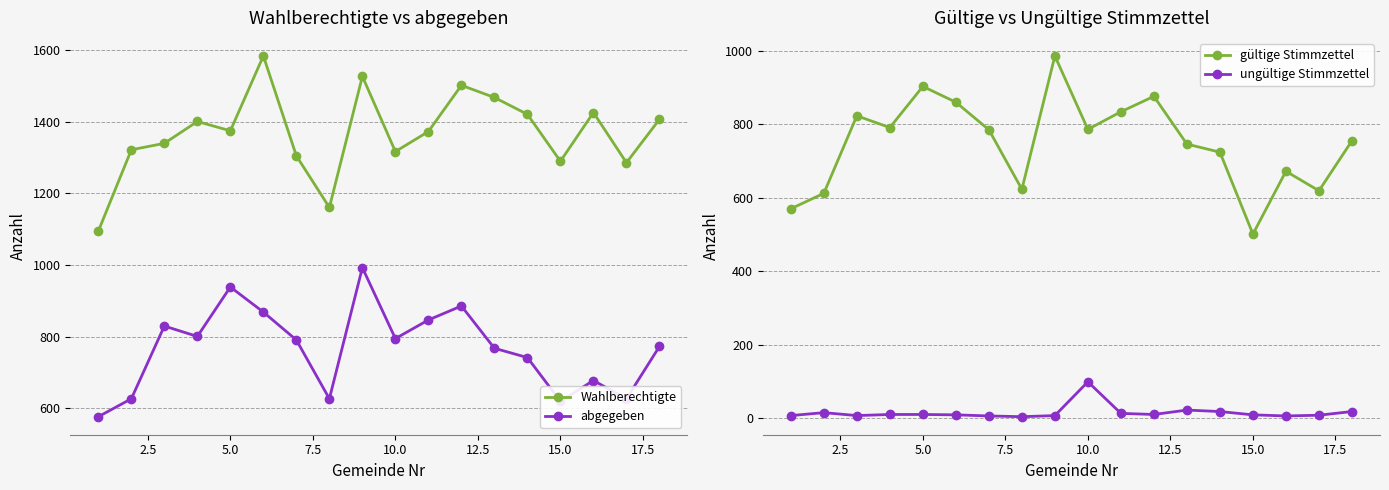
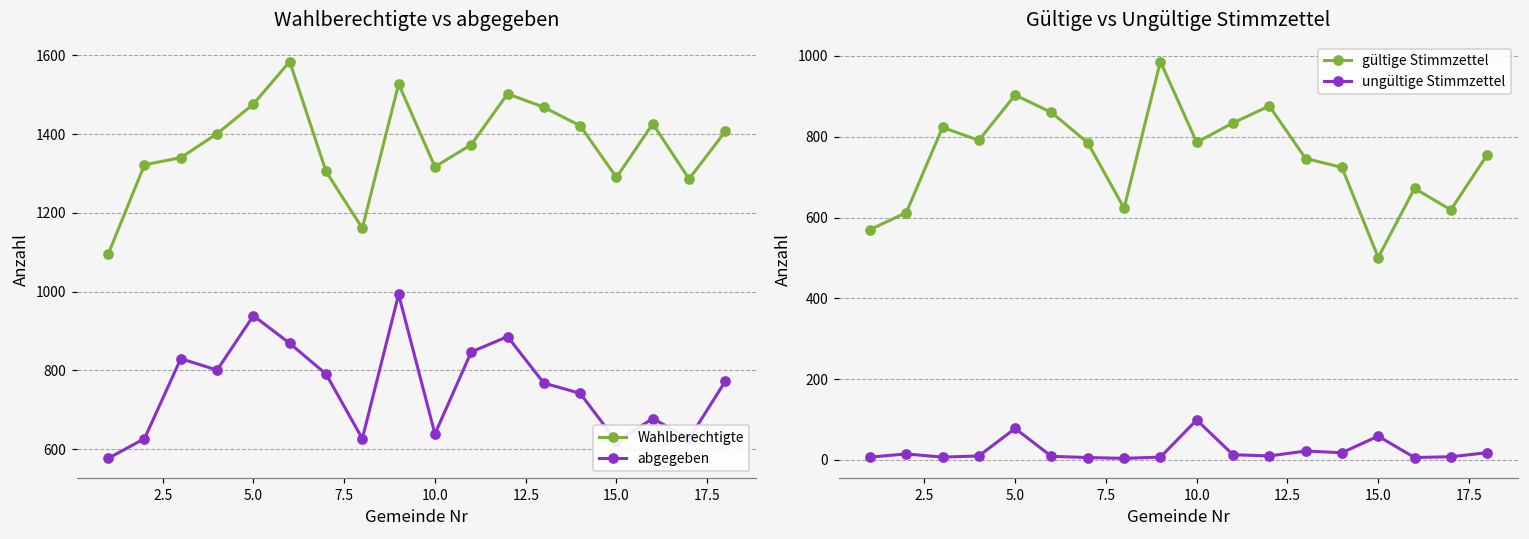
Wahlberechtigte vs abgegeben, Wahlberechtigte, 5.0: 1380 -> 1480
Wahlberechtigte vs abgegeben, abgegeben, 10.0: 800 -> 640
Gültige vs Ungültige Stimmzettel, ungültige Stimmzettel, 5.0: 10 -> 80
Gültige vs Ungültige Stimmzettel, ungültige Stimmzettel, 15.0: 10 -> 60
